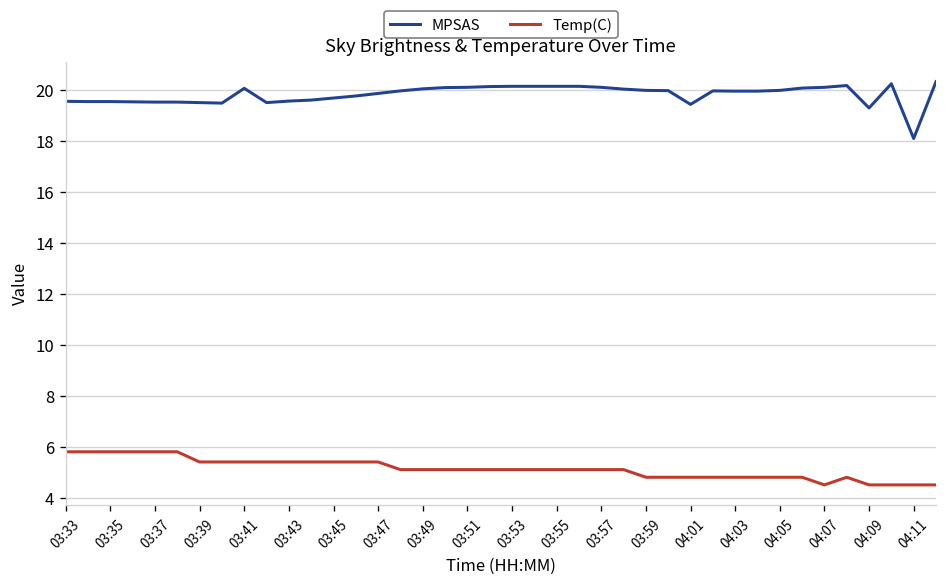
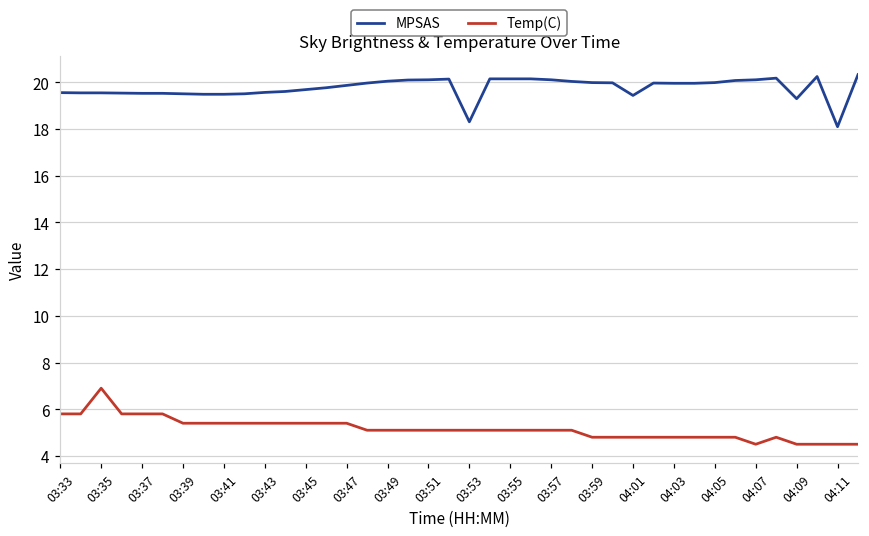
Temp(C), 03:35: 5.8 -> 6.9
MPSAS, 03:41: 20.1 -> 19.5
MPSAS, 03:53: 20.2 -> 18.3
